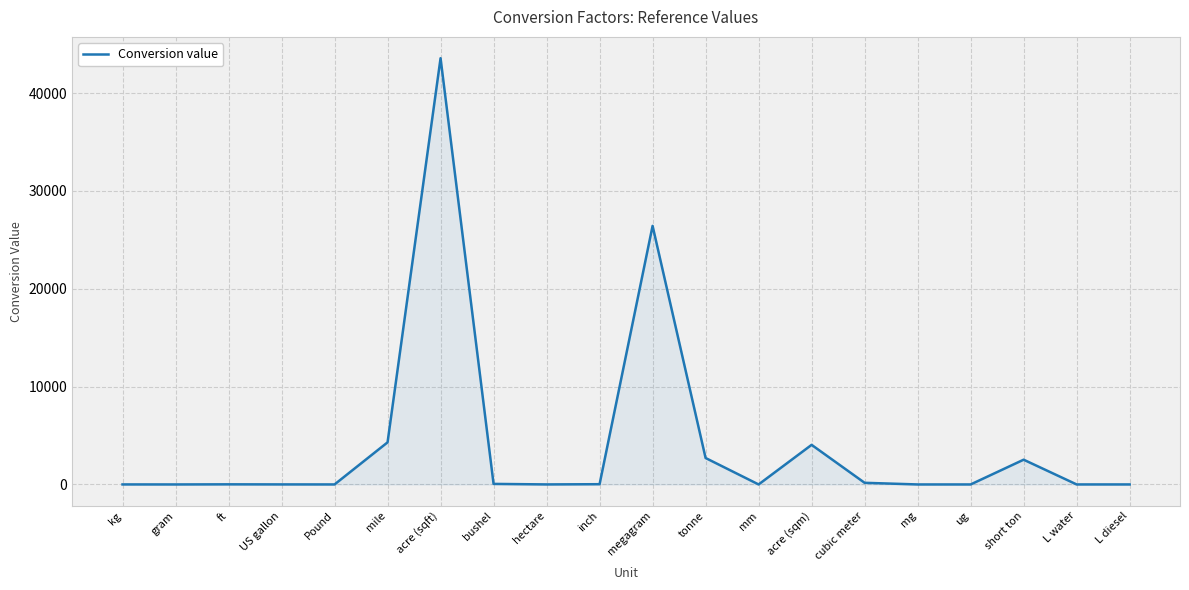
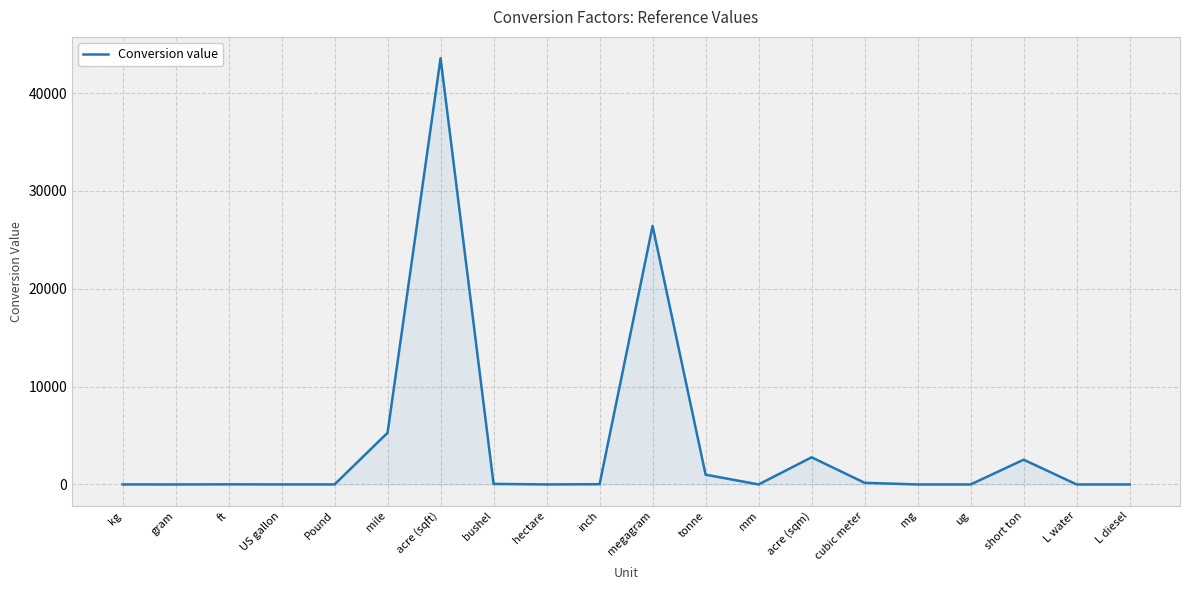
mile: 4000 -> 5000
tonne: 3000 -> 1000
acre (sqm): 4000 -> 3000
